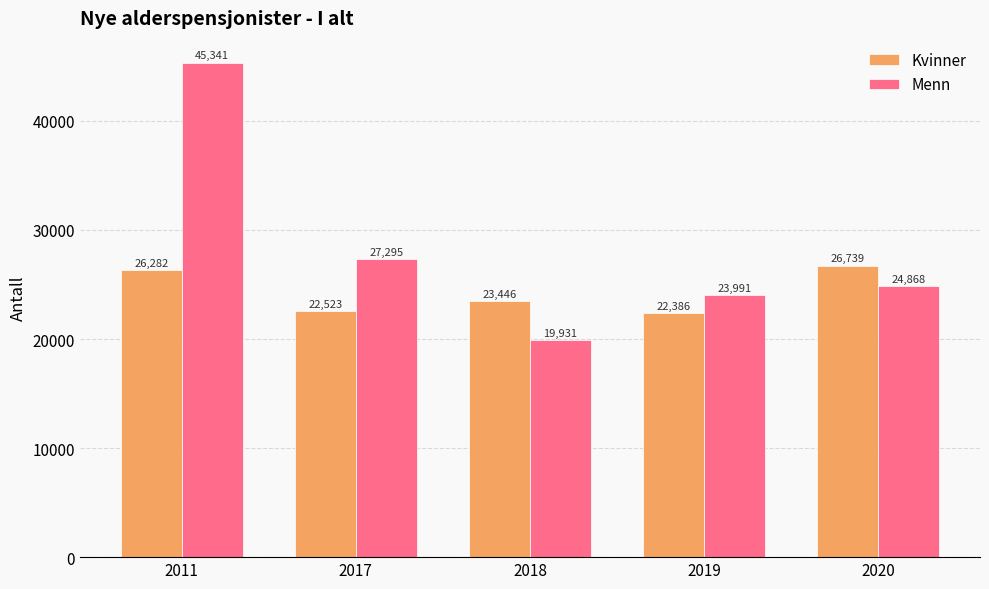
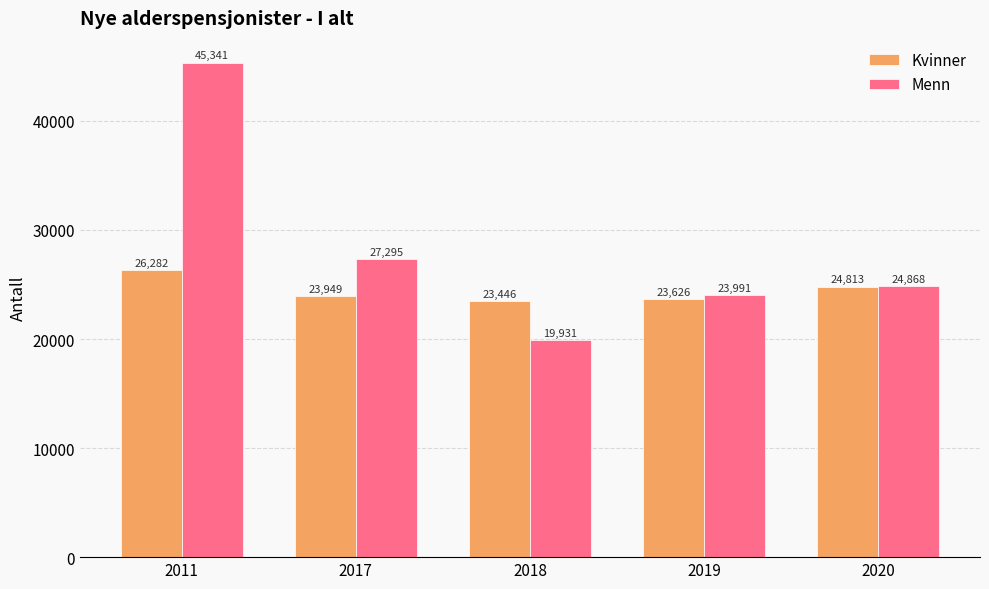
Kvinner, 2017: 22,523 -> 23,949
Kvinner, 2019: 22,386 -> 23,626
Kvinner, 2020: 26,739 -> 24,813
